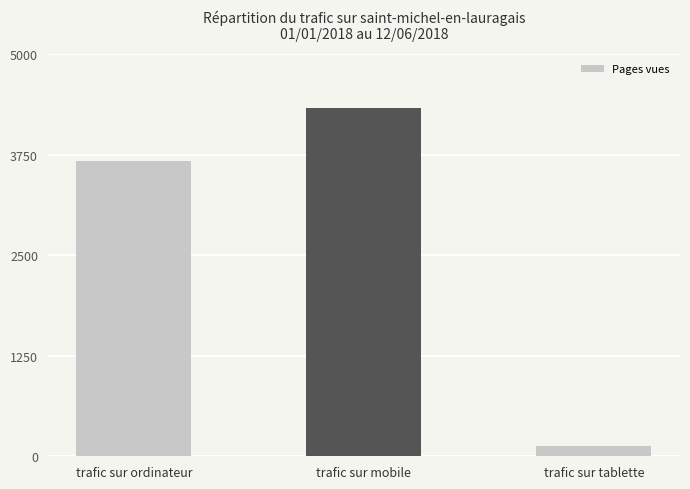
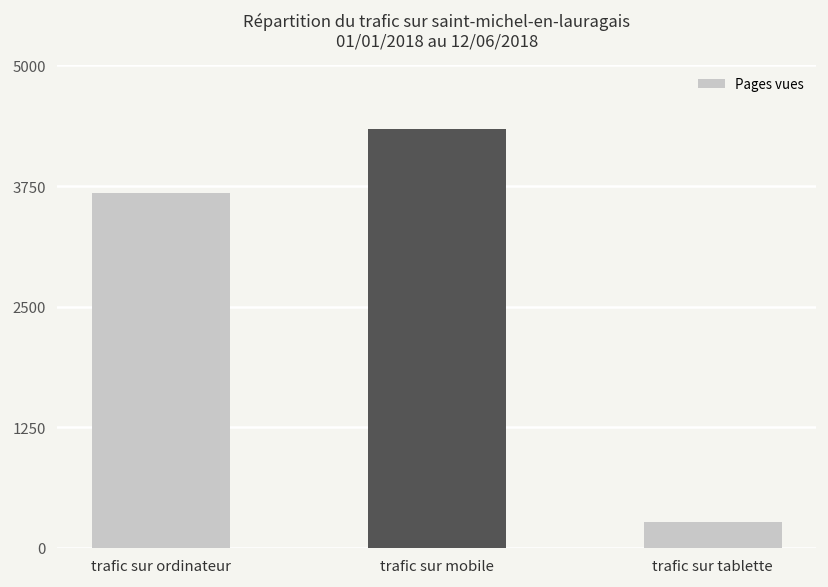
trafic sur tablette: 100 -> 300
